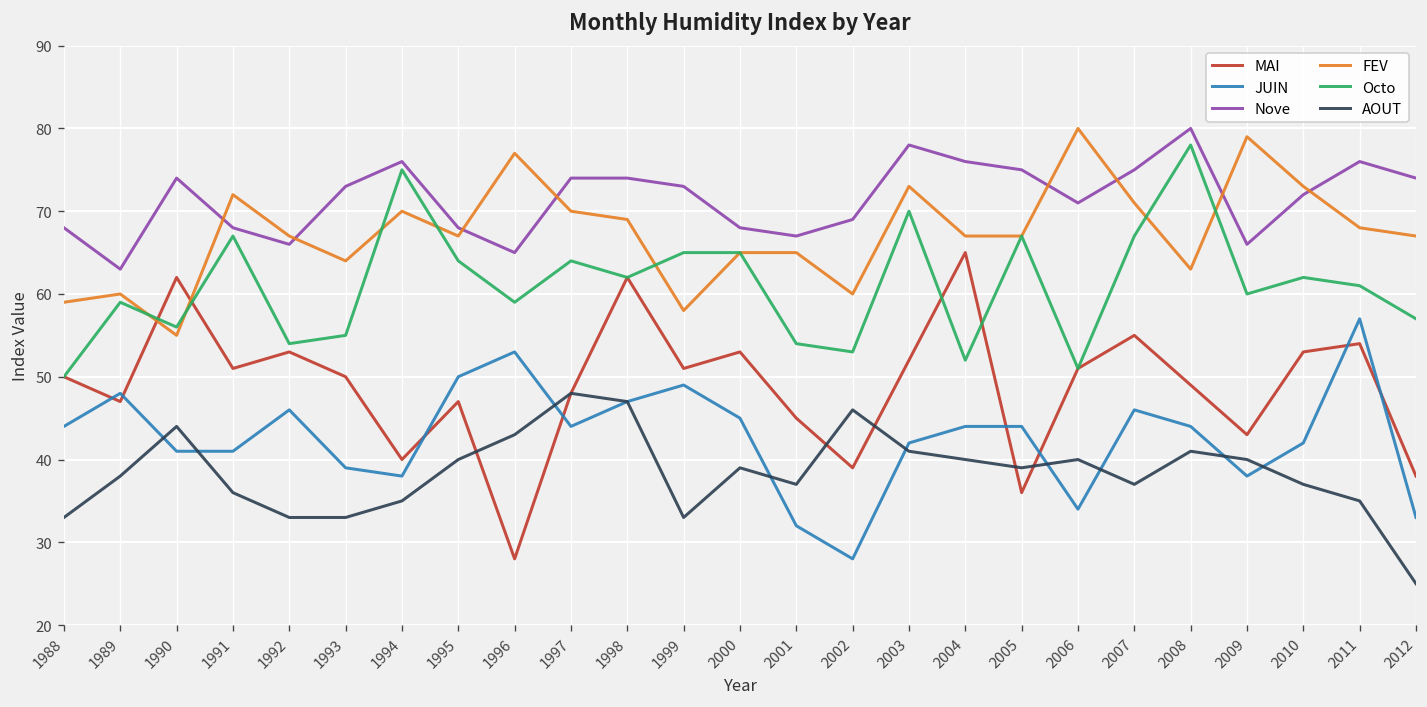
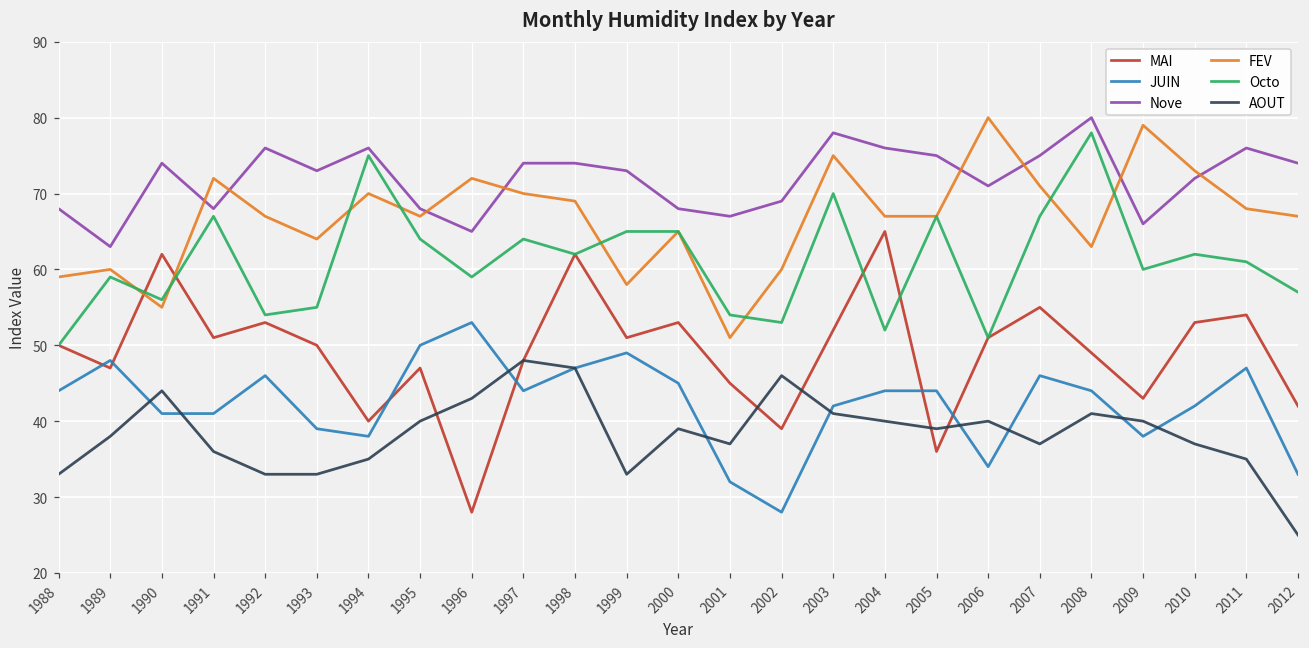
Nove, 1992: 66 -> 76
FEV, 1996: 77 -> 72
FEV, 2001: 65 -> 51
FEV, 2003: 73 -> 75
JUIN, 2011: 57 -> 47
MAI, 2012: 38 -> 42
